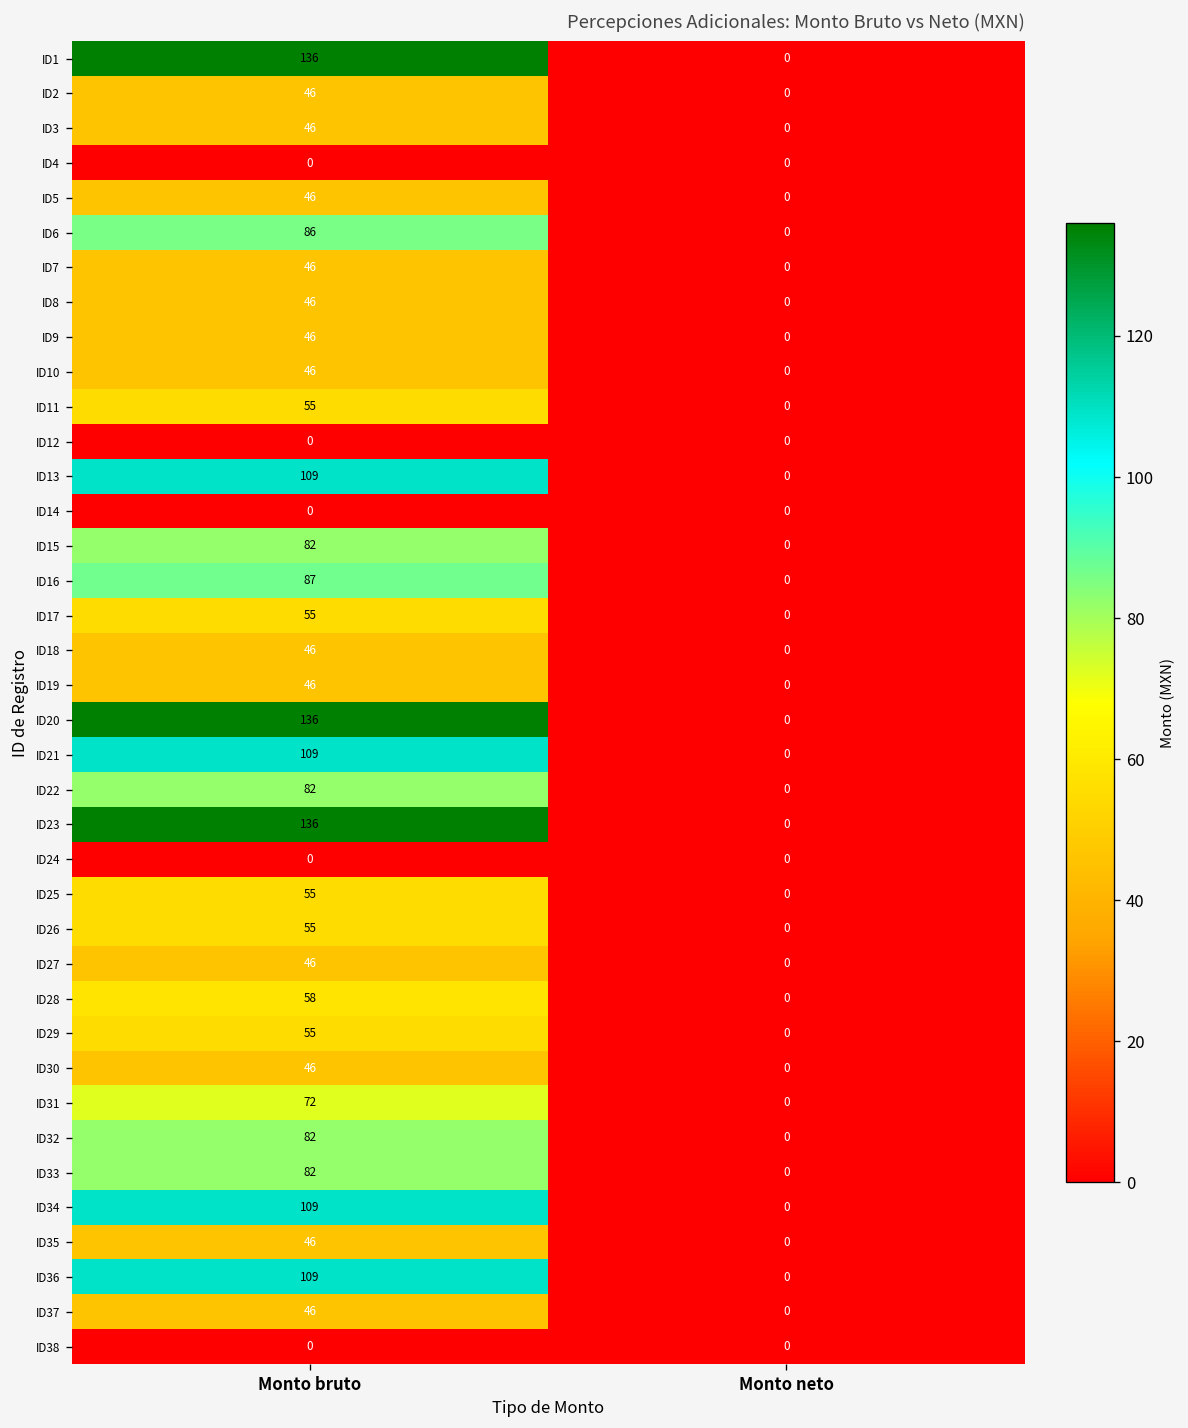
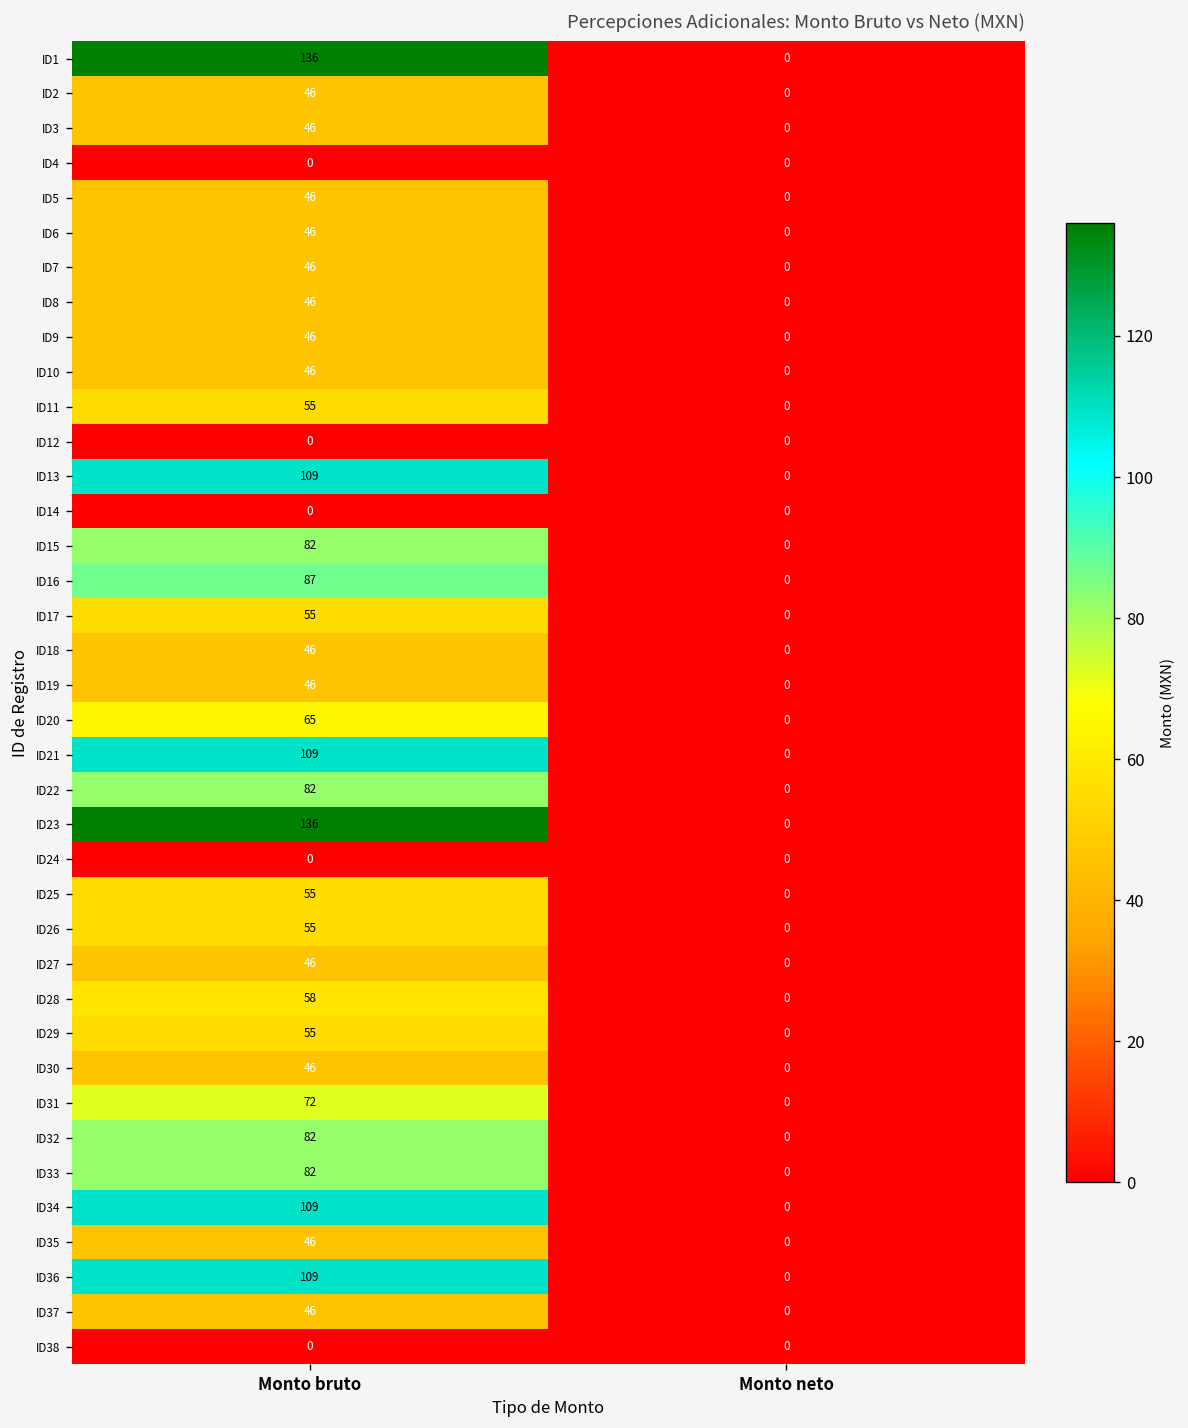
ID6, Monto bruto: 86 -> 46
ID20, Monto bruto: 136 -> 65
